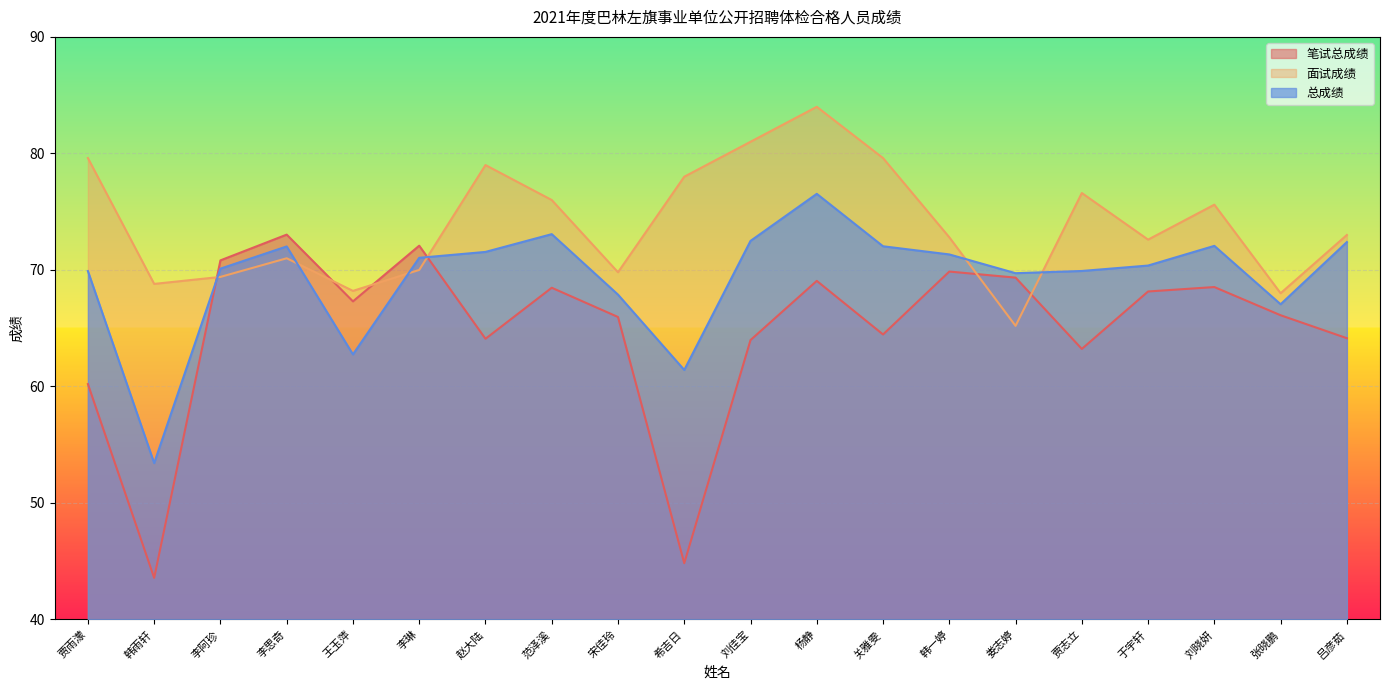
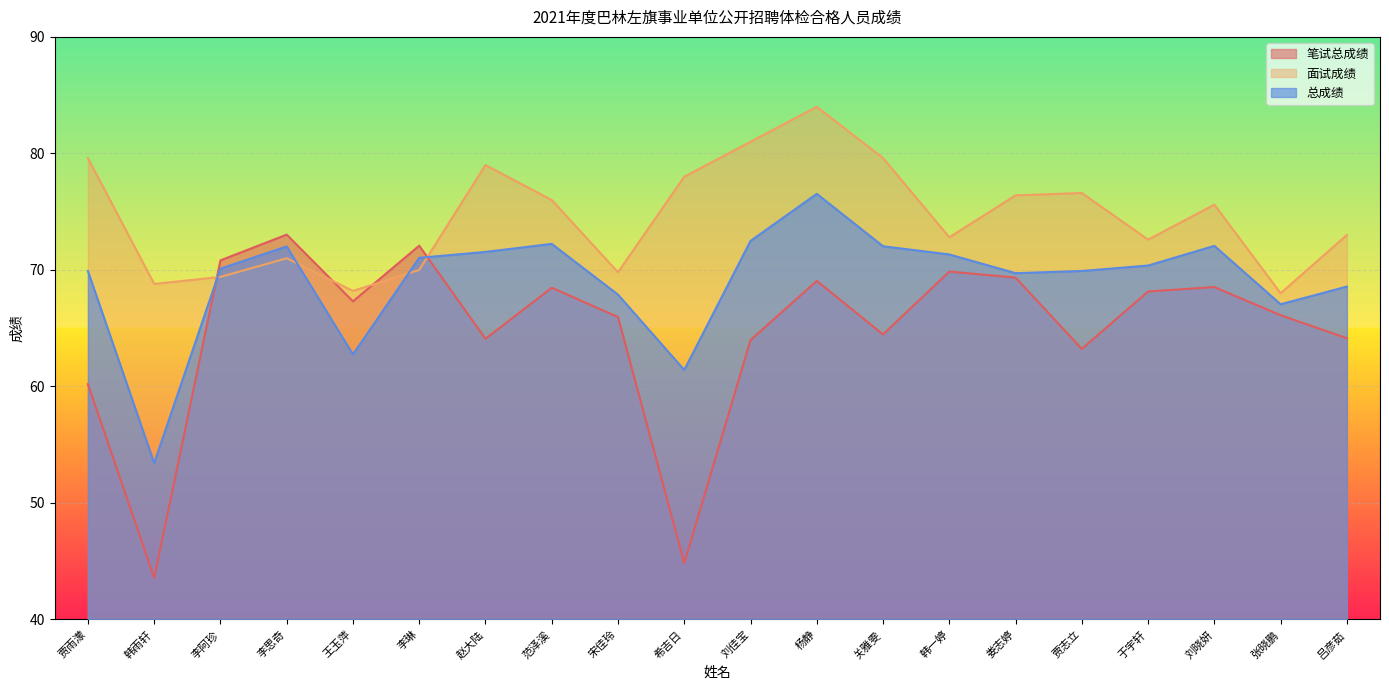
总成绩, 范泽溪: 73.1 -> 72.2
面试成绩, 娄志婷: 65.2 -> 76.4
总成绩, 吕彦茹: 72.4 -> 68.6
